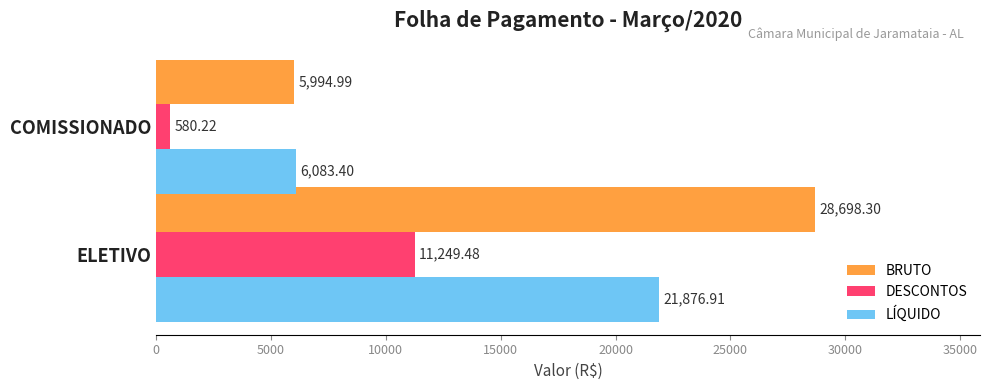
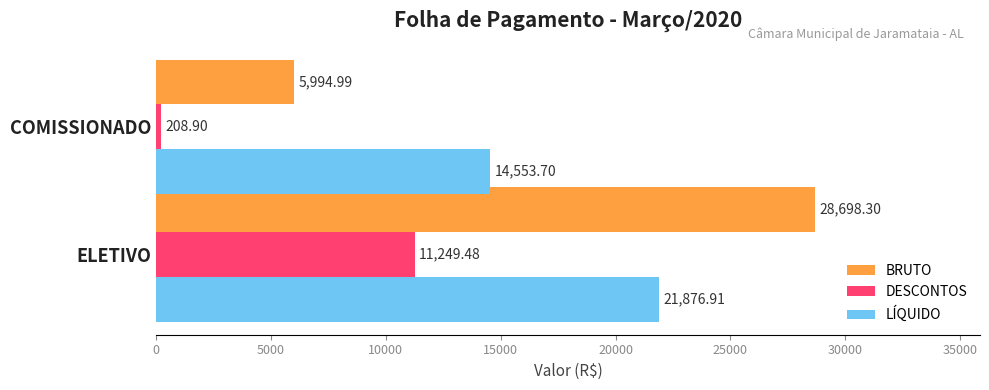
DESCONTOS, COMISSIONADO: 580.22 -> 208.90
LÍQUIDO, COMISSIONADO: 6,083.40 -> 14,553.70
